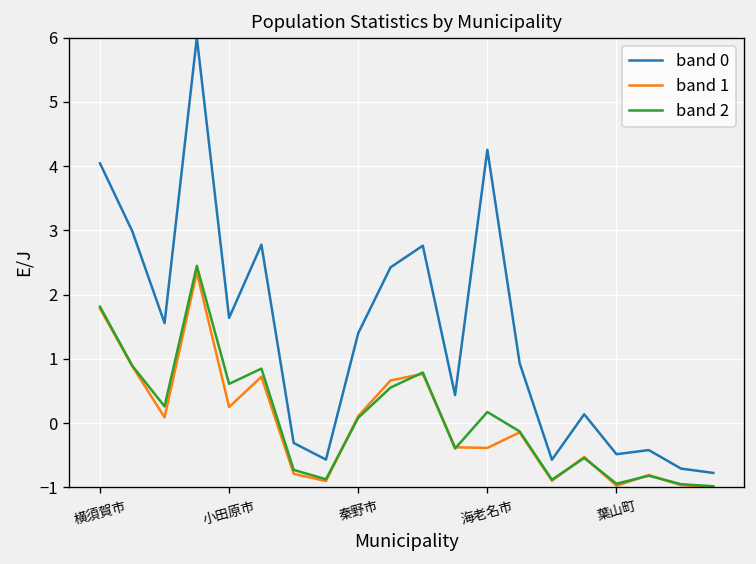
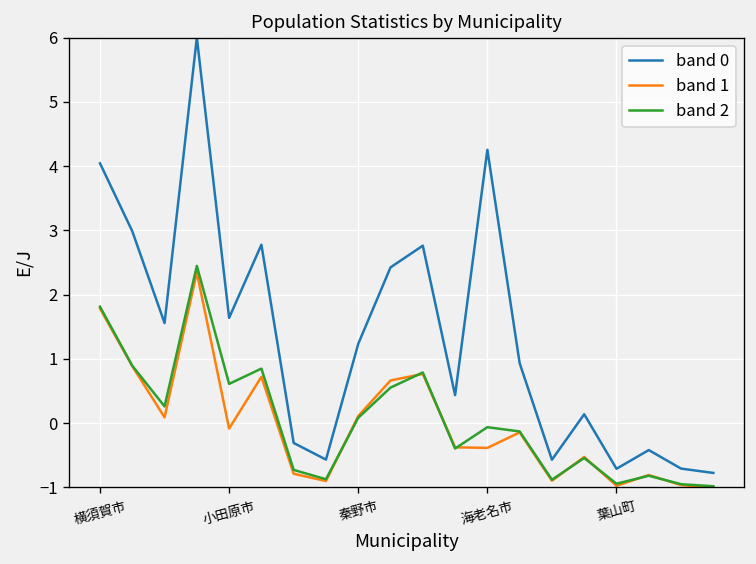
band 1, 小田原市: 0.3 -> -0.1
band 0, 秦野市: 1.4 -> 1.2
band 2, 海老名市: 0.2 -> -0.1
band 0, 葉山町: -0.5 -> -0.7
